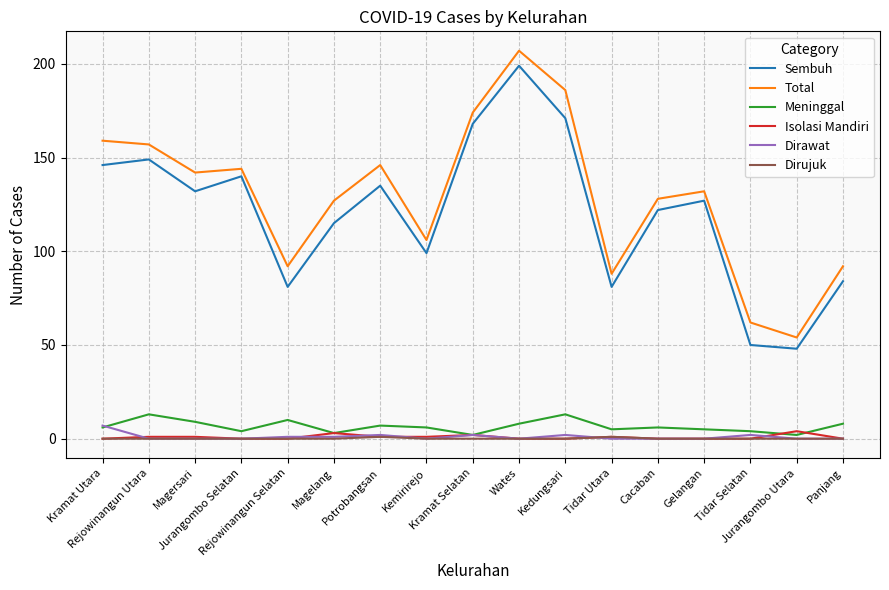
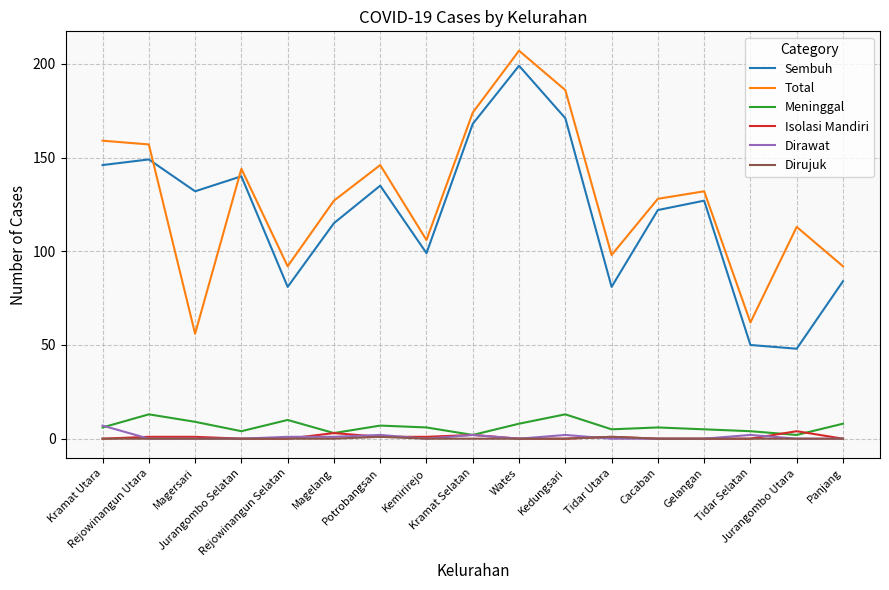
Total, Magersari: 142 -> 56
Total, Tidar Utara: 88 -> 98
Total, Jurangombo Utara: 54 -> 113
